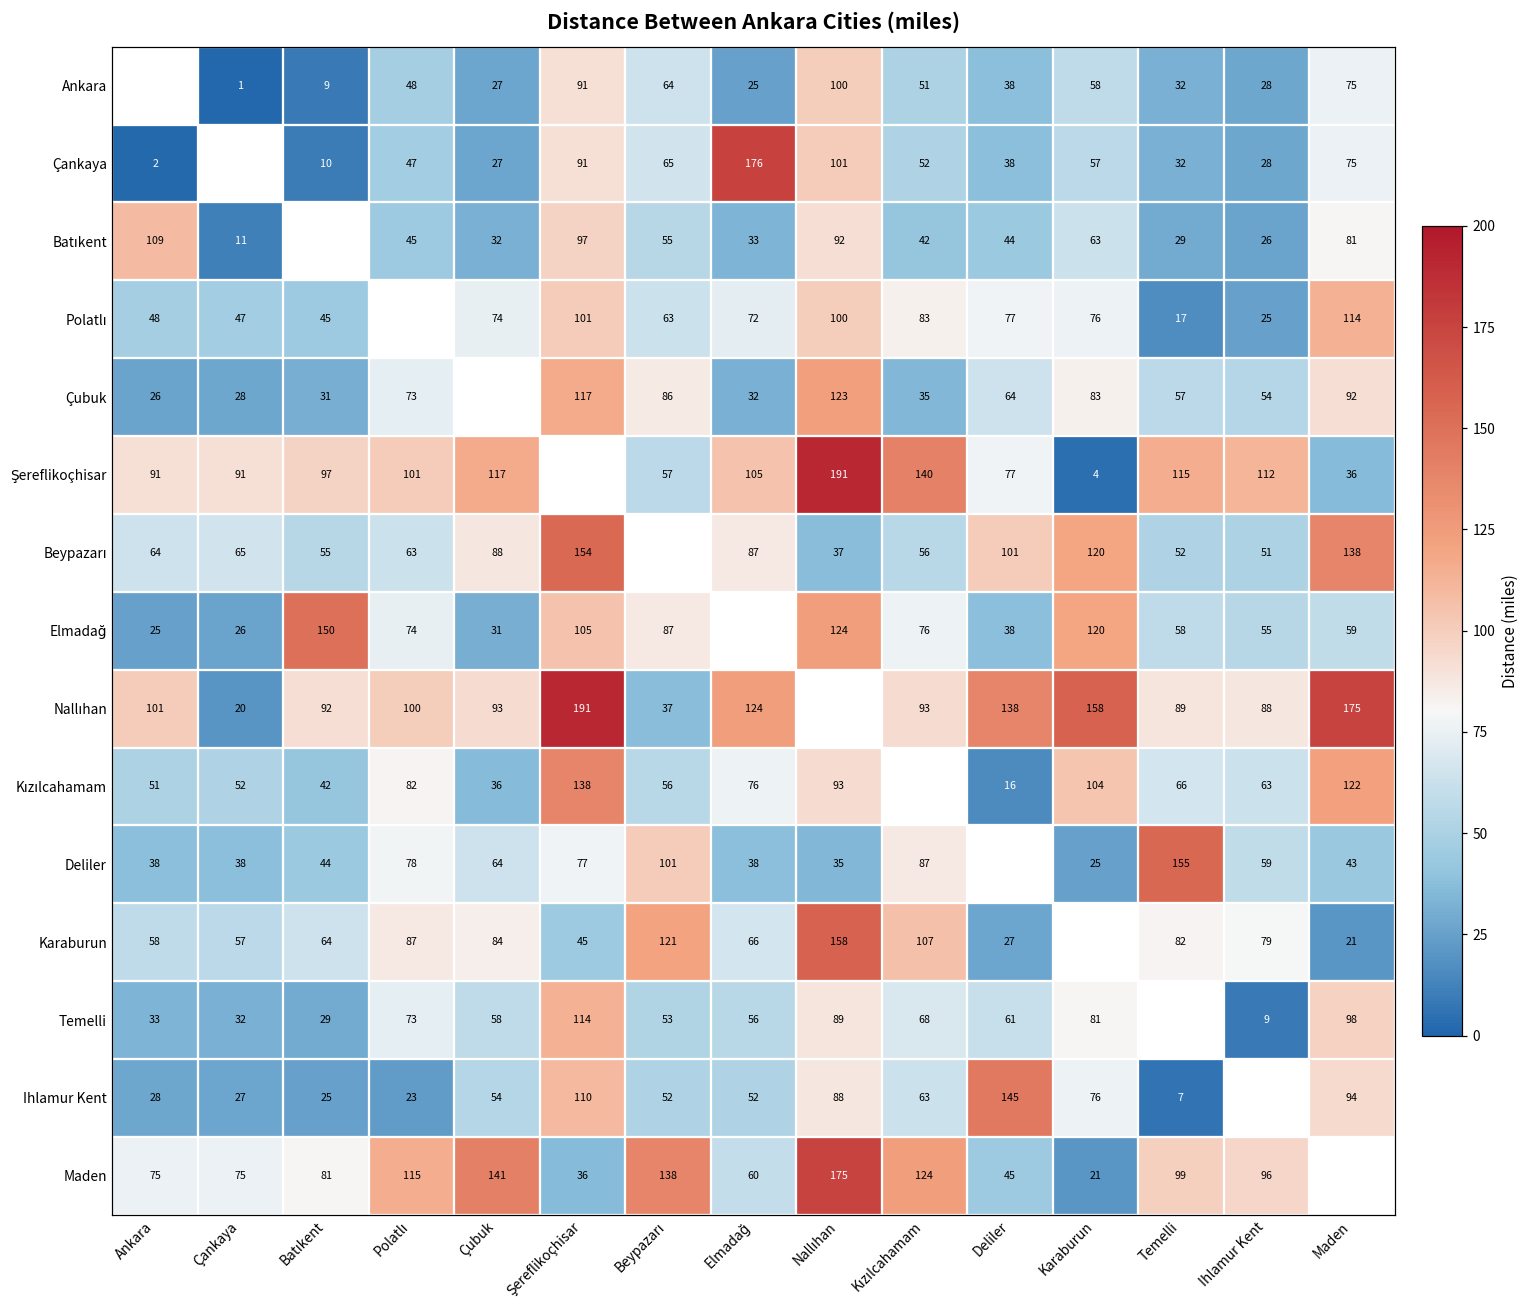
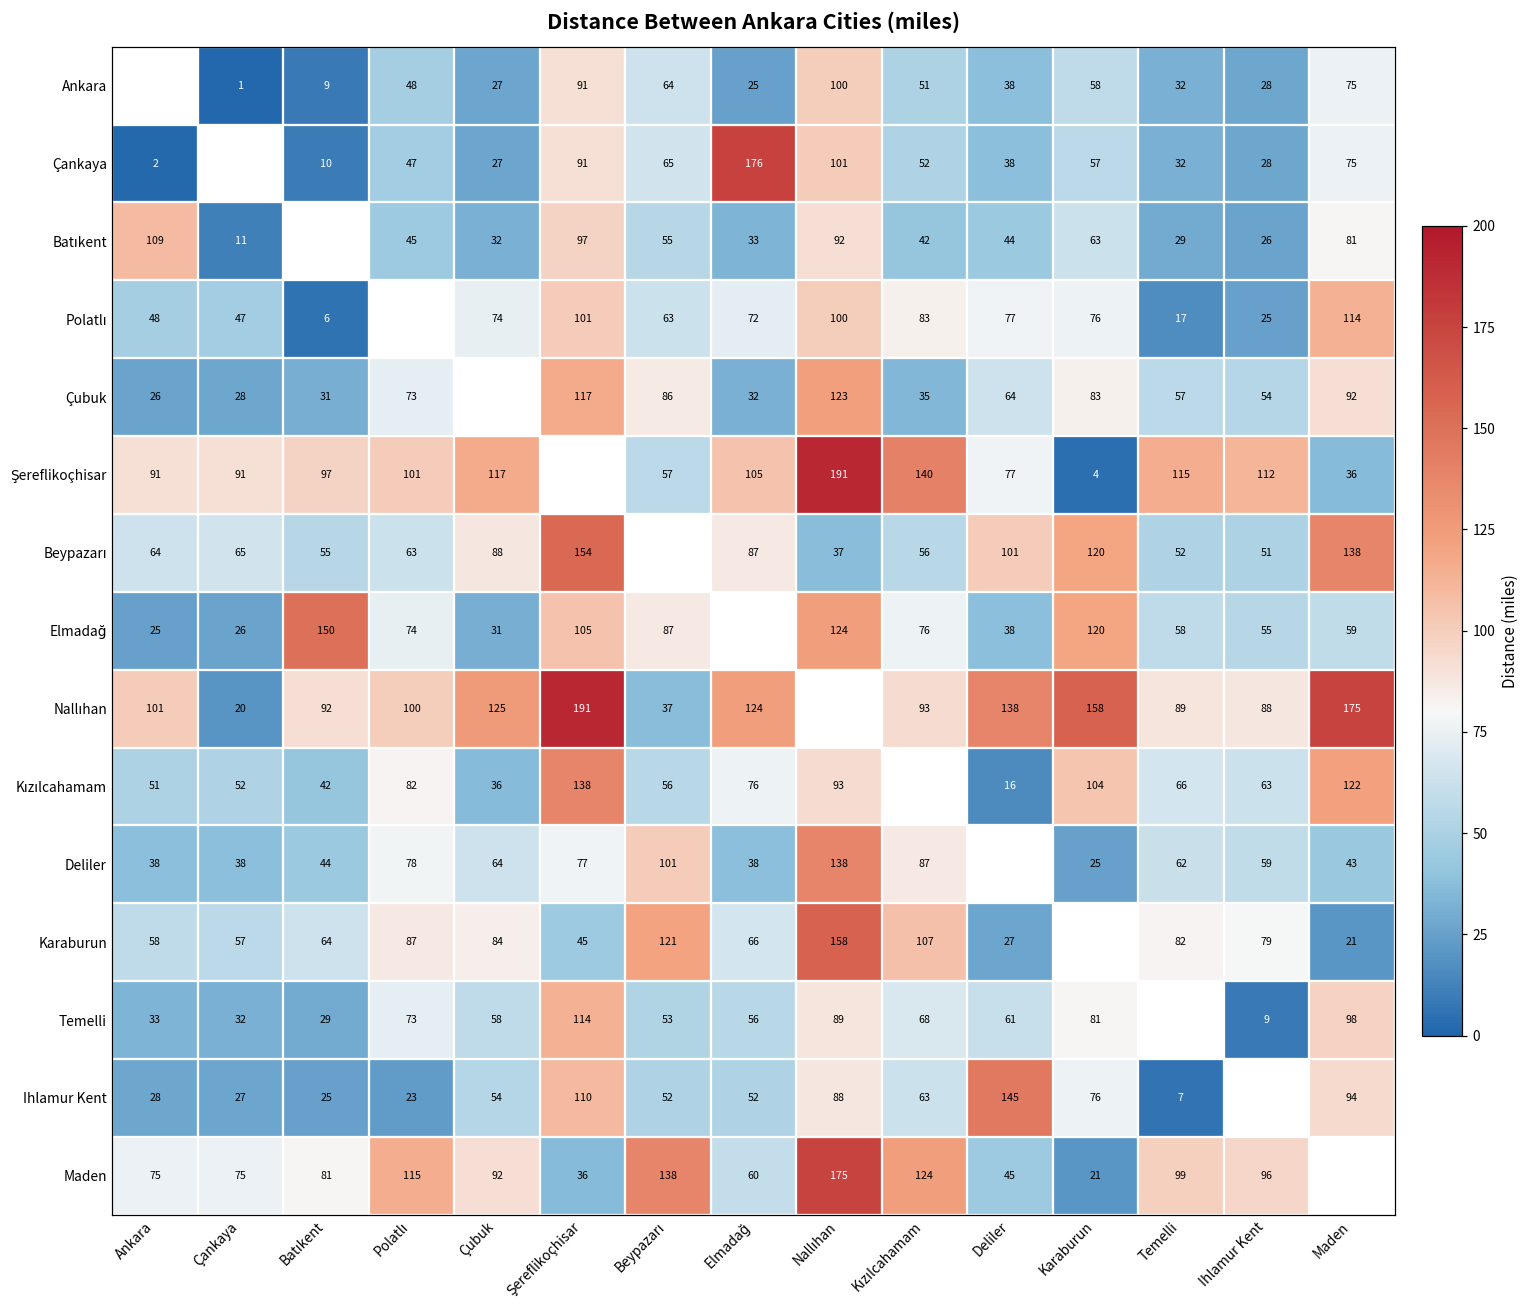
Polatlı, Batıkent: 45 -> 6
Nallıhan, Çubuk: 93 -> 125
Deliler, Nallıhan: 35 -> 138
Deliler, Temelli: 155 -> 62
Maden, Çubuk: 141 -> 92
